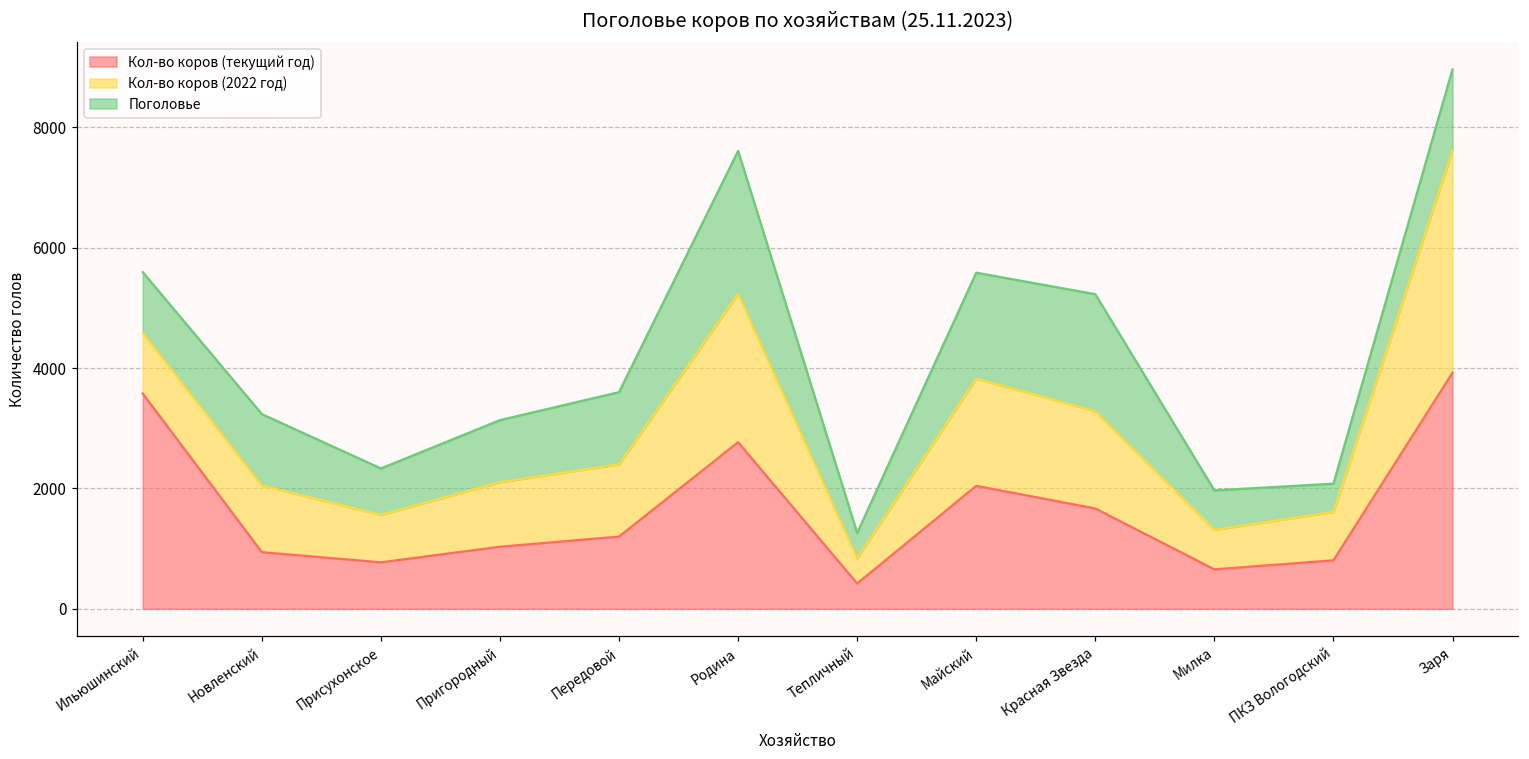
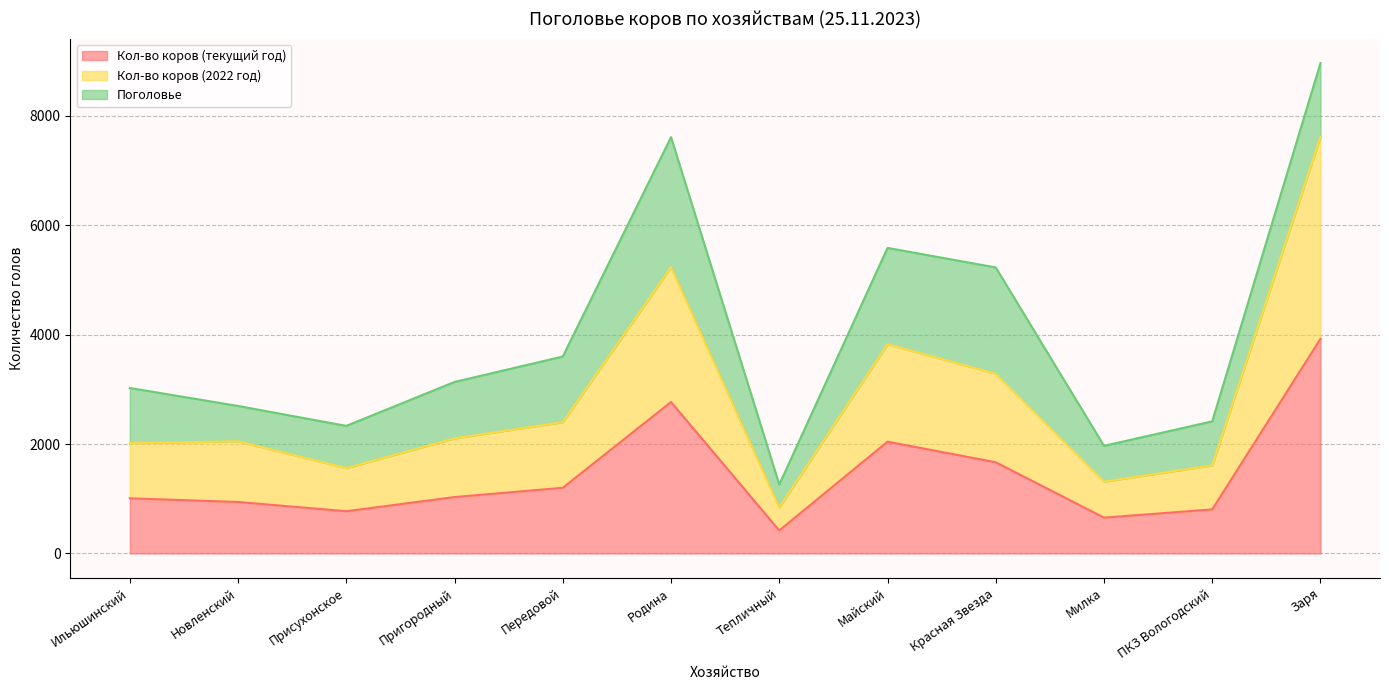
Кол-во коров (текущий год), Ильюшинский: 3600 -> 1000
Поголовье, Новленский: 1200 -> 600
Поголовье, ПКЗ Вологодский: 500 -> 800
